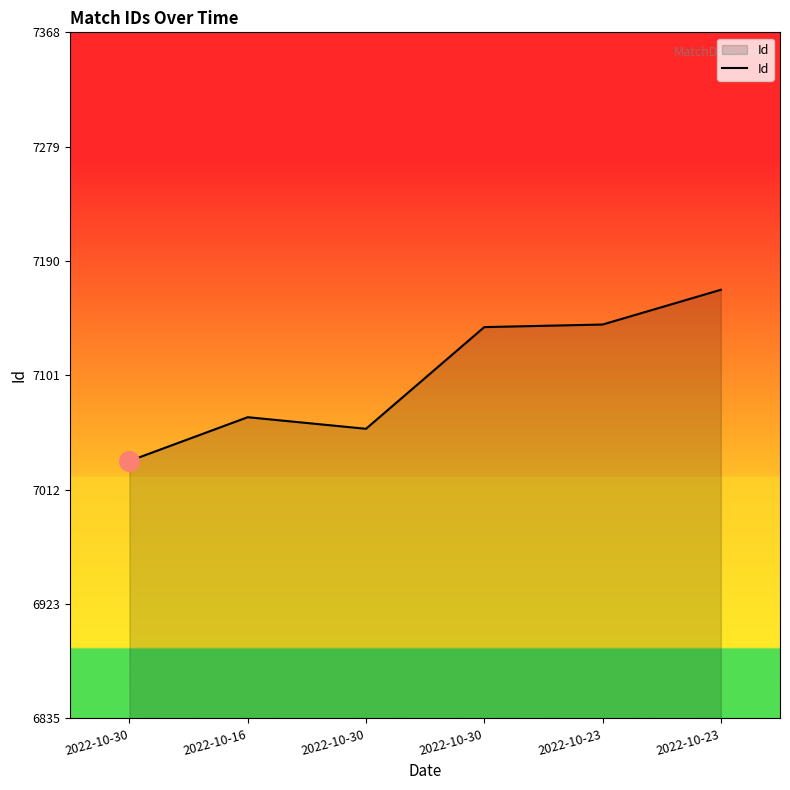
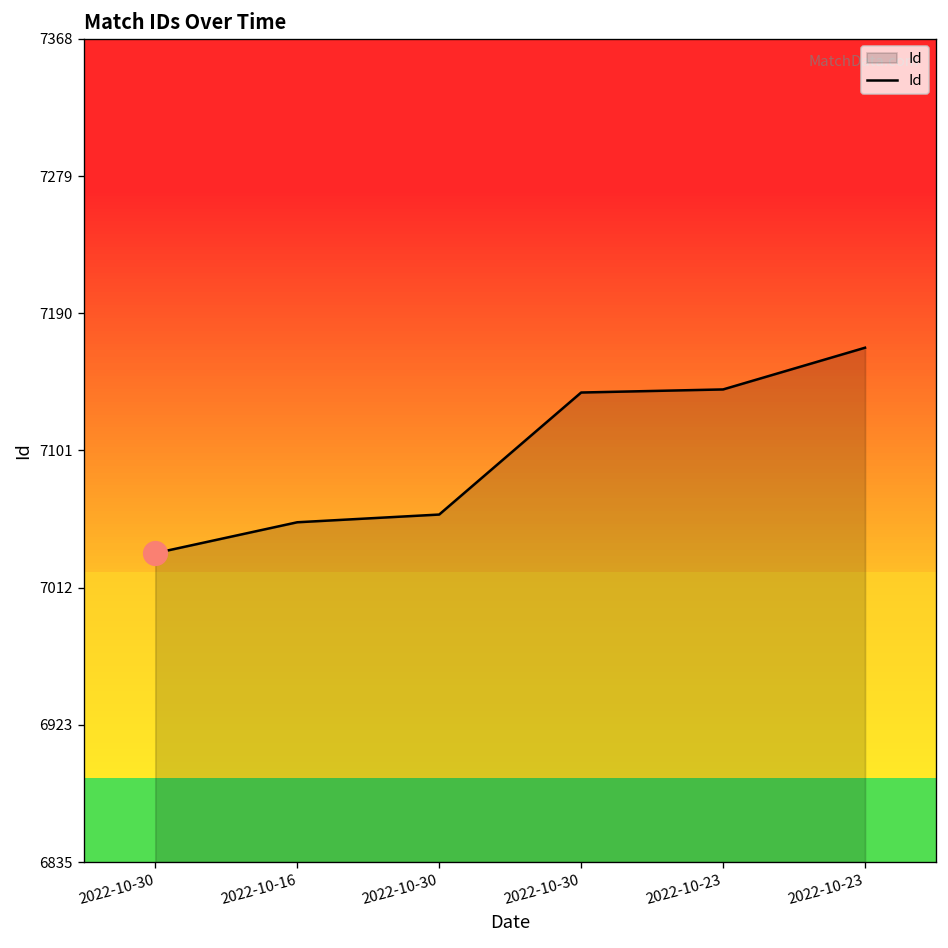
Id, 2022-10-16: 7069 -> 7055
